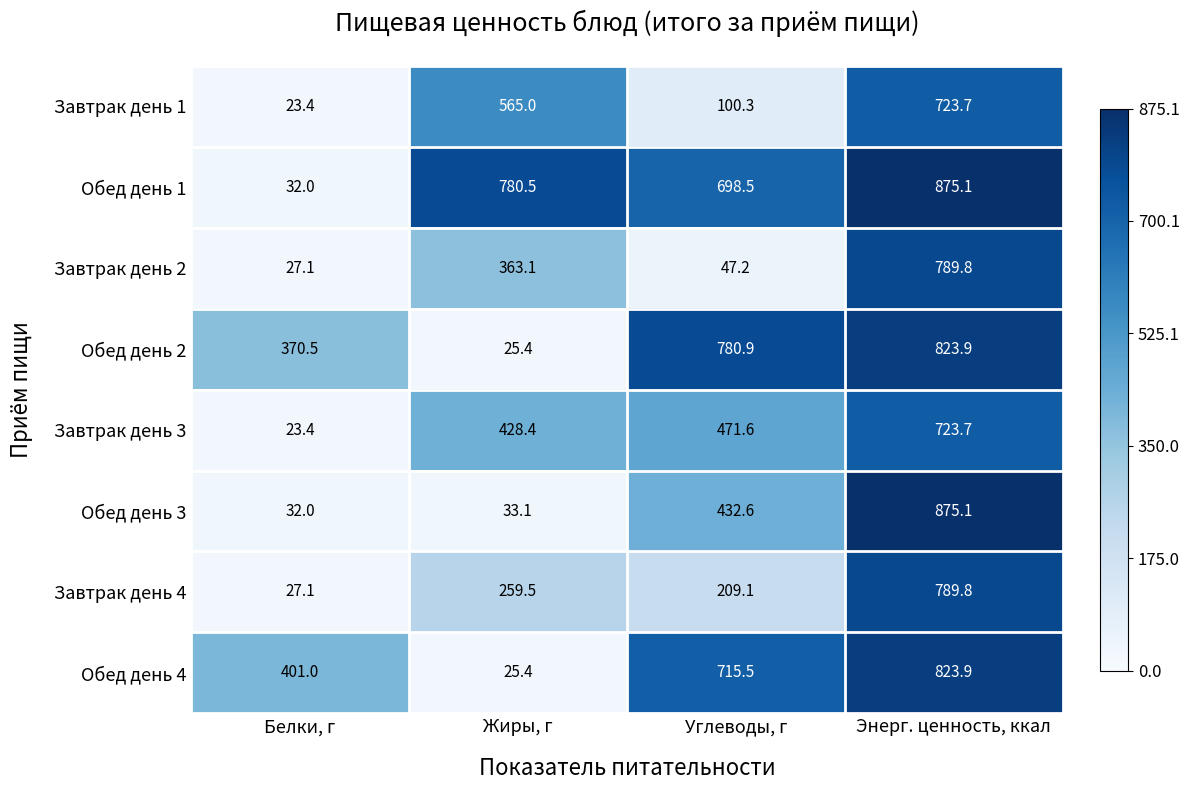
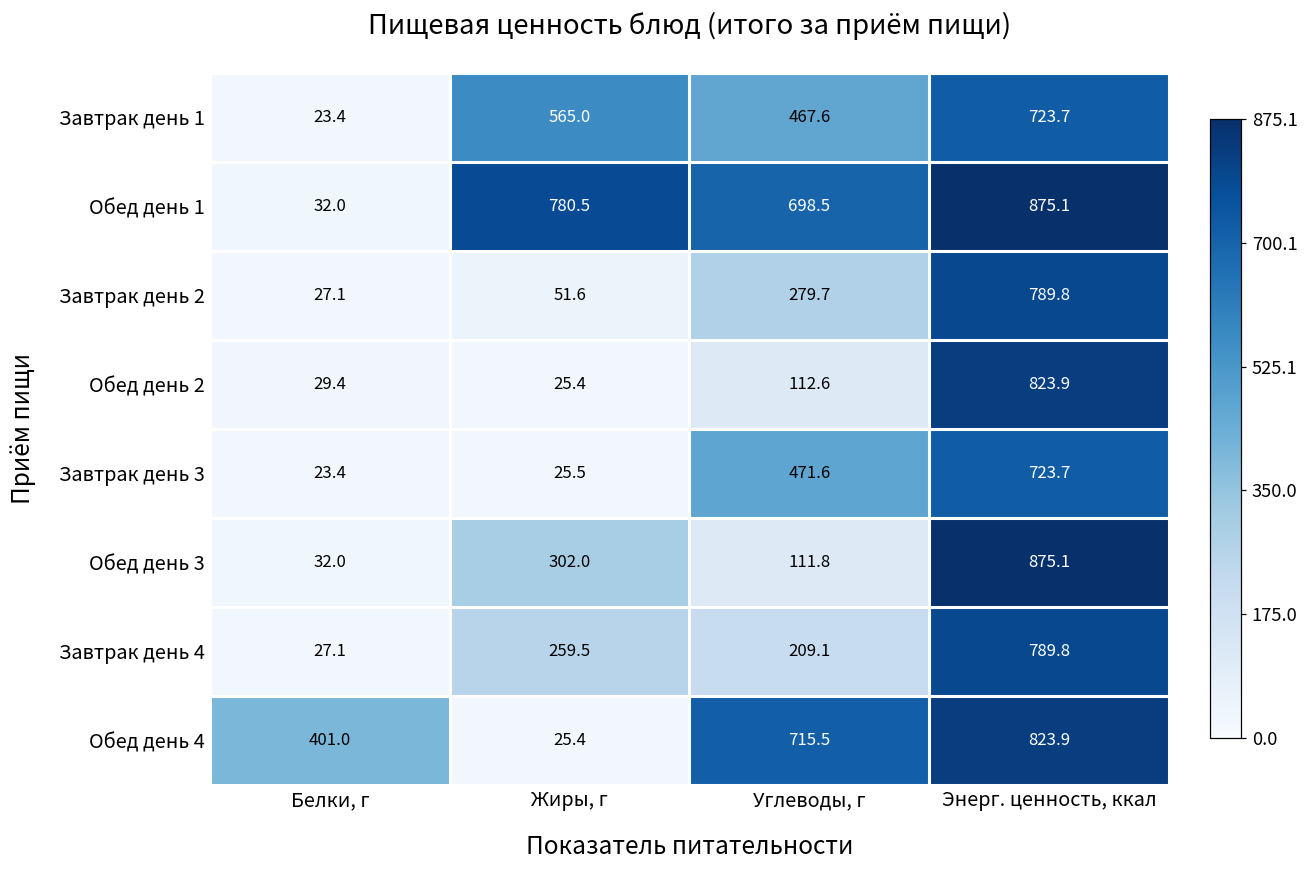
Завтрак день 1, Углеводы, г: 100.3 -> 467.6
Завтрак день 2, Жиры, г: 363.1 -> 51.6
Завтрак день 2, Углеводы, г: 47.2 -> 279.7
Обед день 2, Белки, г: 370.5 -> 29.4
Обед день 2, Углеводы, г: 780.9 -> 112.6
Завтрак день 3, Жиры, г: 428.4 -> 25.5
Обед день 3, Жиры, г: 33.1 -> 302.0
Обед день 3, Углеводы, г: 432.6 -> 111.8
